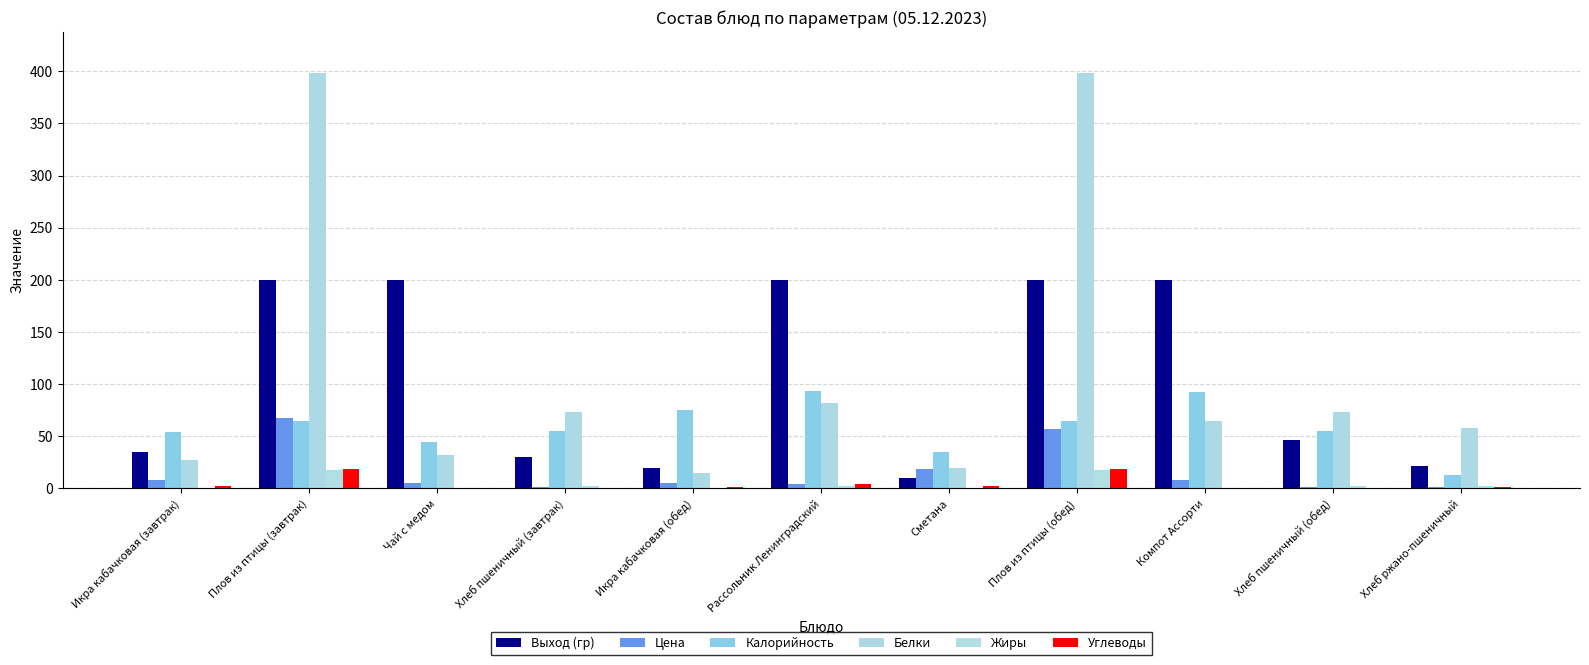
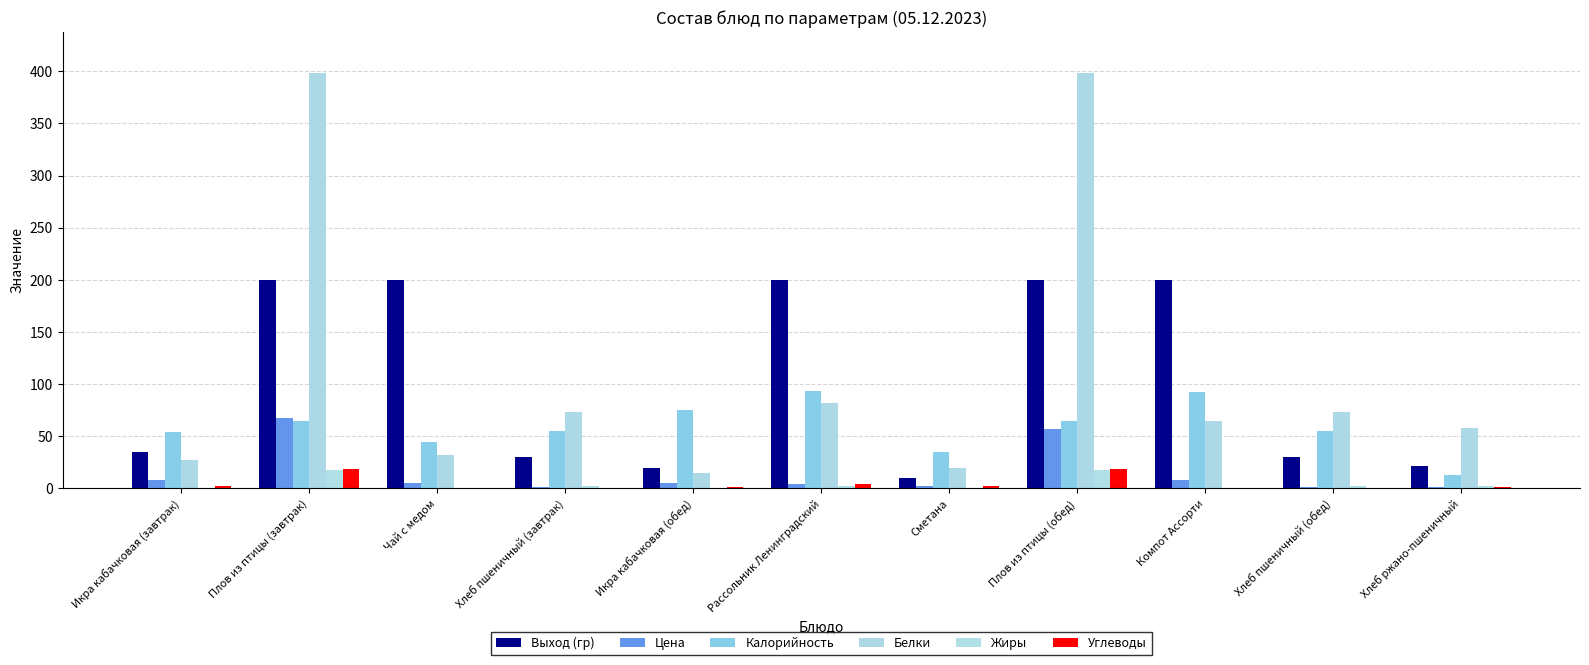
Цена, Сметана: 19 -> 2
Выход (гр), Хлеб пшеничный (обед): 46 -> 30
